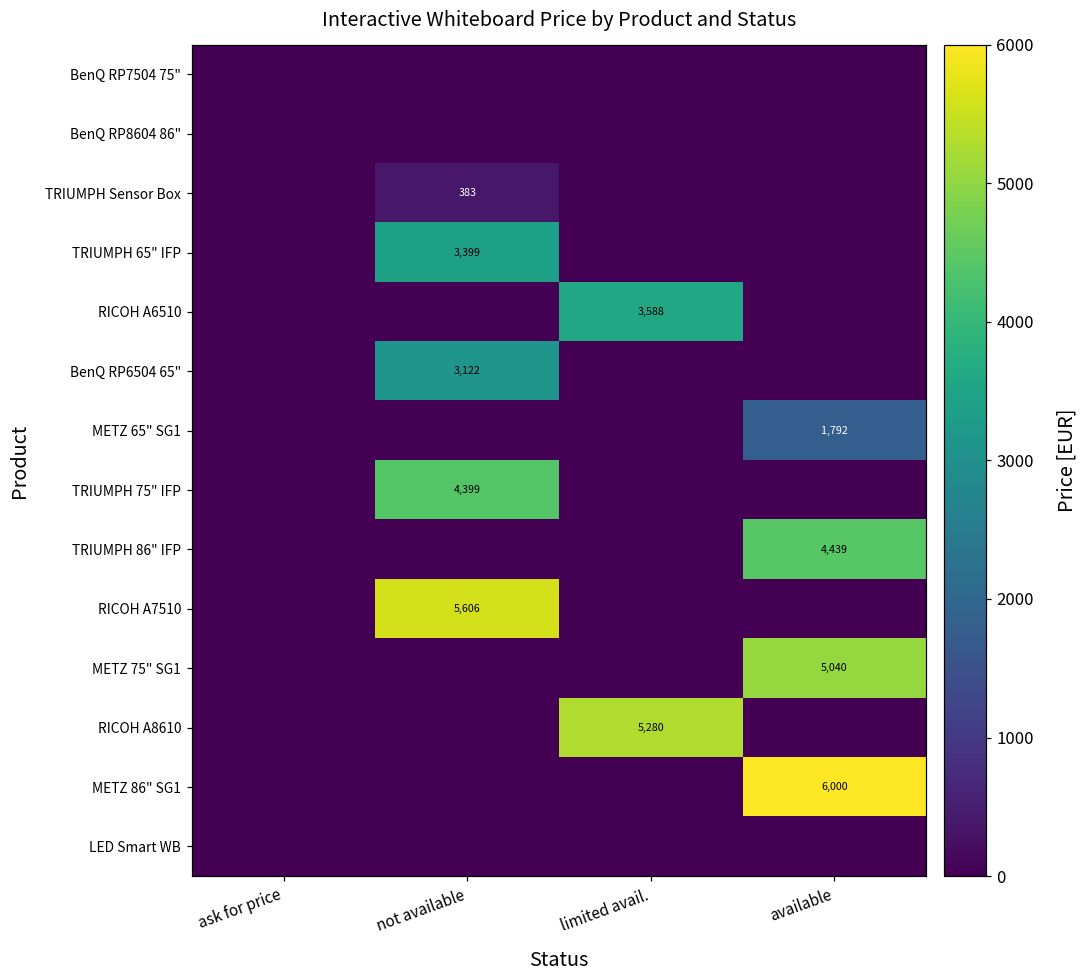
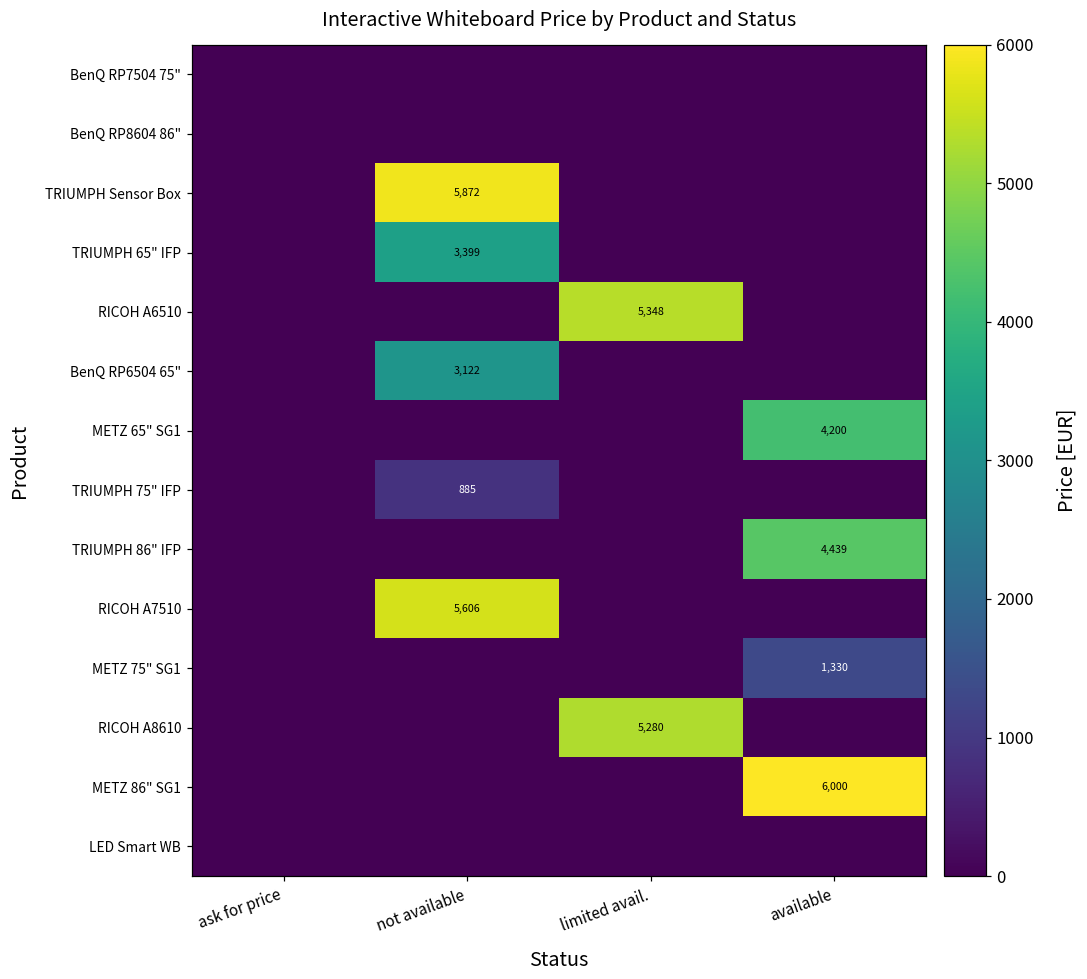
TRIUMPH Sensor Box, not available: 383 -> 5,872
RICOH A6510, limited avail.: 3,588 -> 5,348
METZ 65" SG1, available: 1,792 -> 4,200
TRIUMPH 75" IFP, not available: 4,399 -> 885
METZ 75" SG1, available: 5,040 -> 1,330
